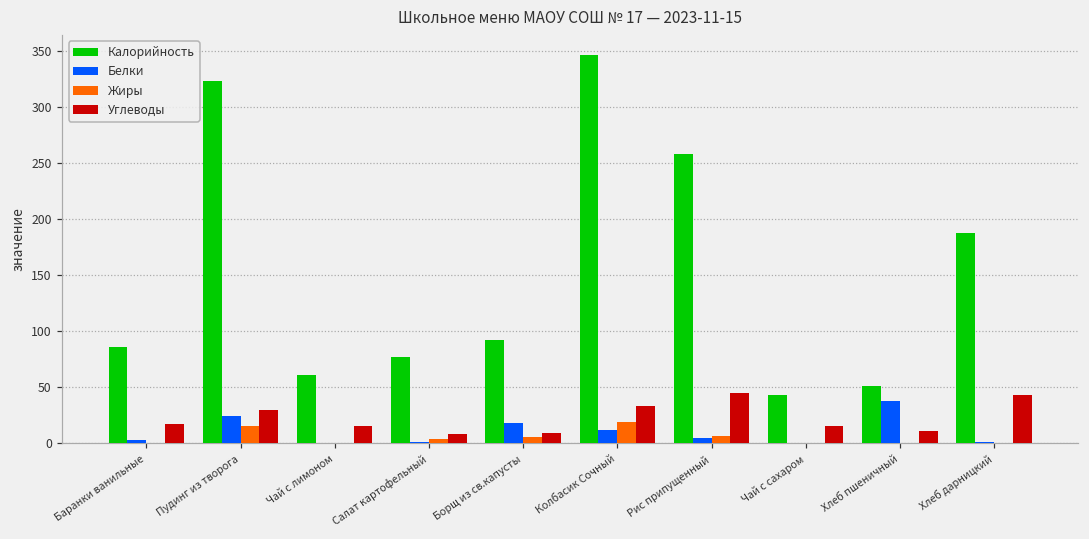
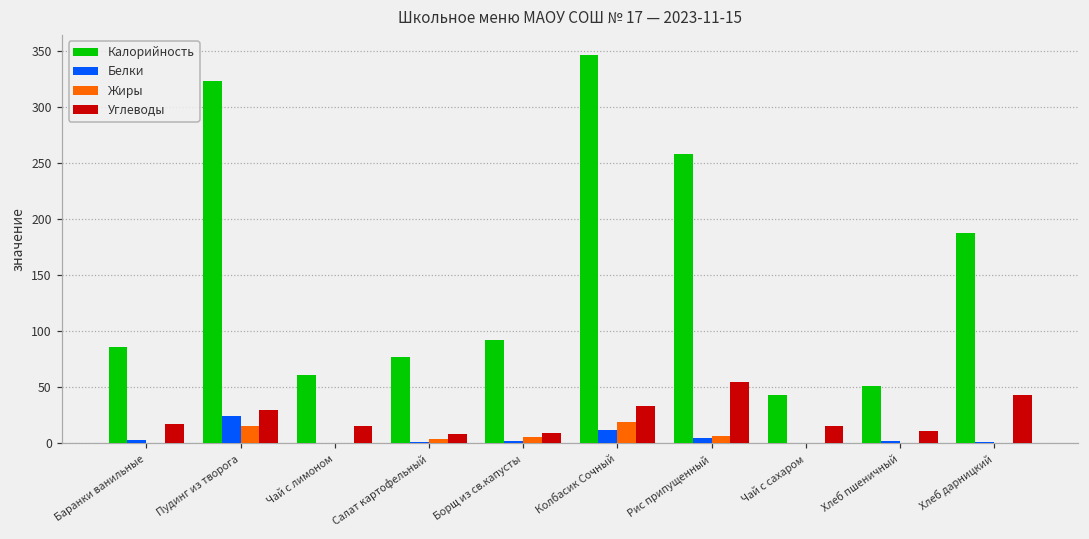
Белки, Борщ из св.капусты: 18 -> 2
Углеводы, Рис припущенный: 45 -> 54
Белки, Хлеб пшеничный: 38 -> 2
